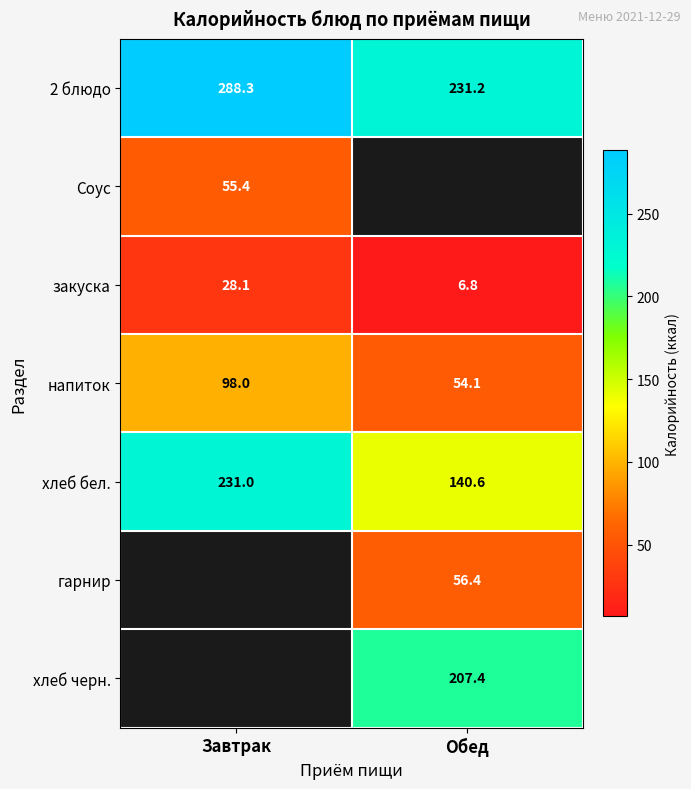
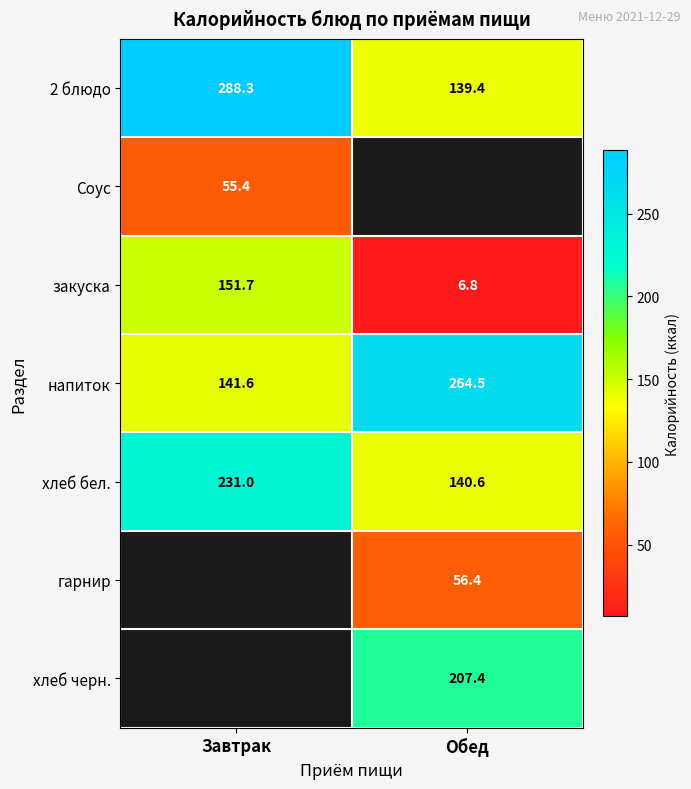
2 блюдо, Обед: 231.2 -> 139.4
закуска, Завтрак: 28.1 -> 151.7
напиток, Завтрак: 98.0 -> 141.6
напиток, Обед: 54.1 -> 264.5
